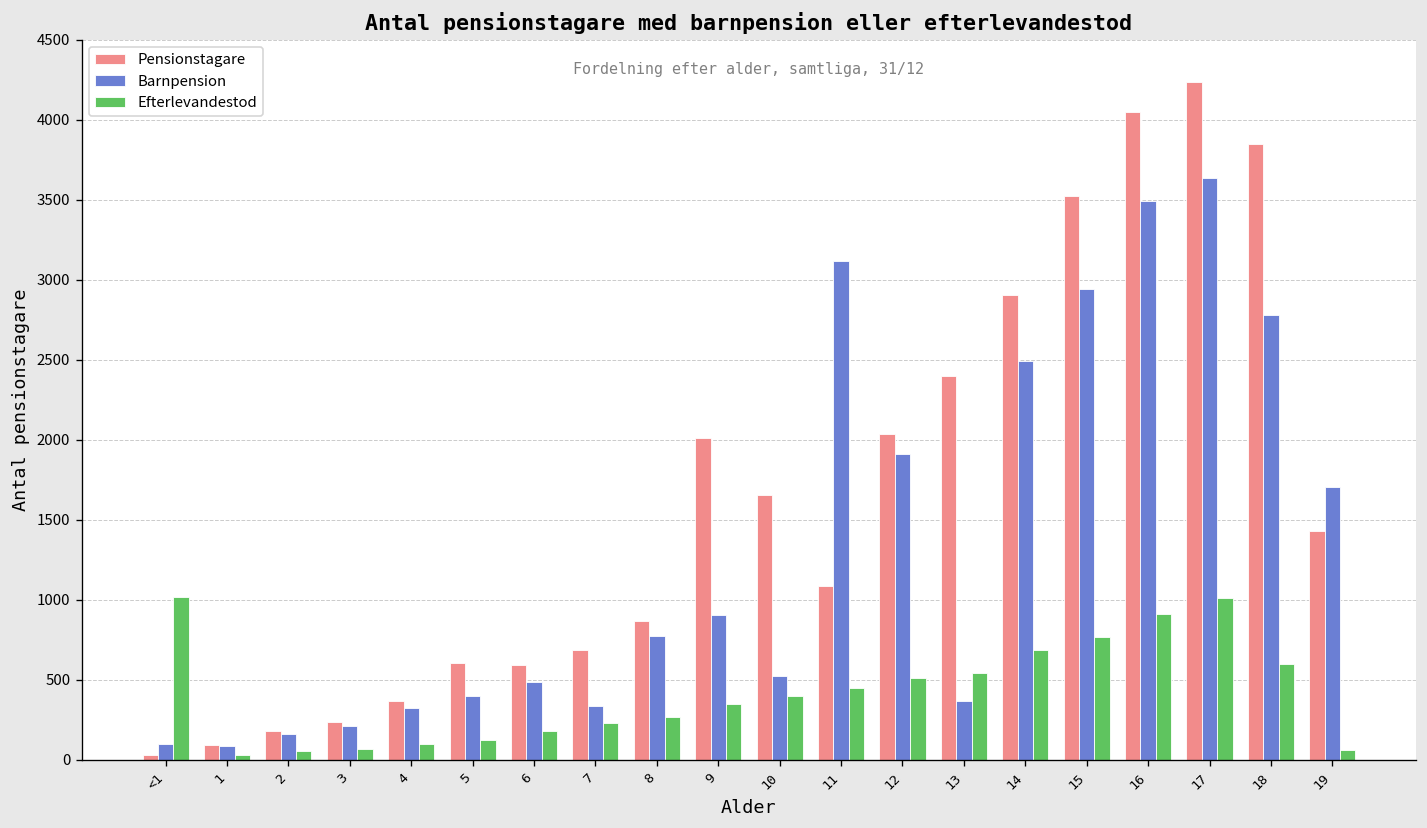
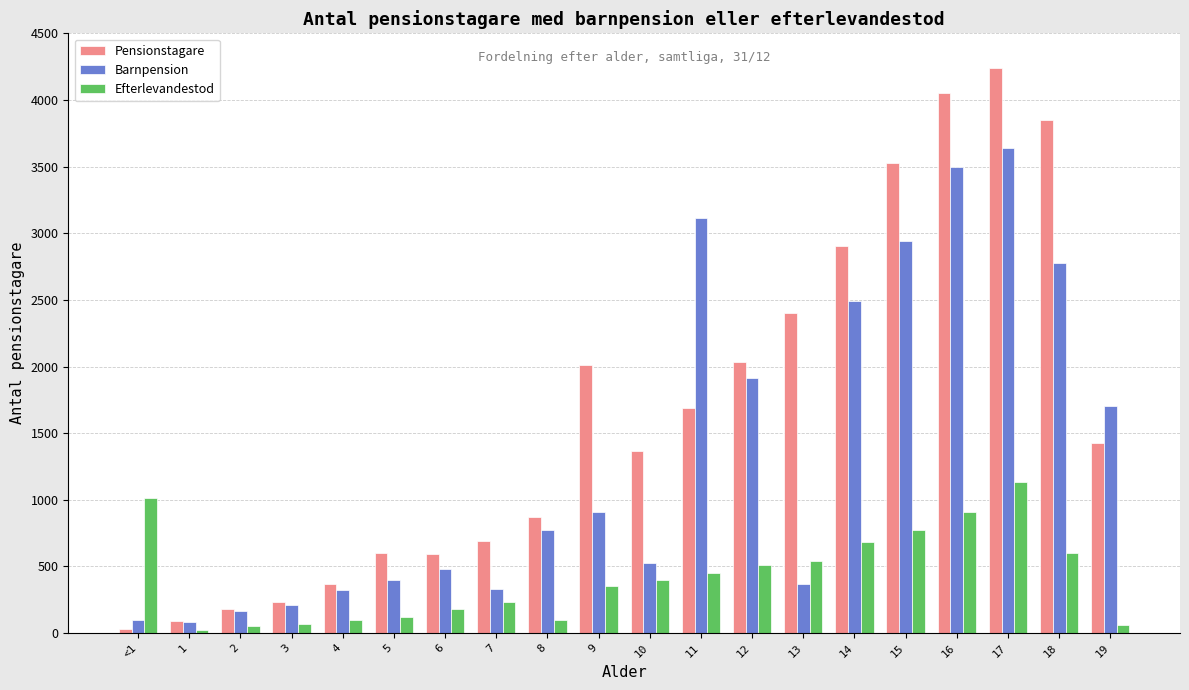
Efterlevandestod, 8: 270 -> 100
Pensionstagare, 10: 1660 -> 1370
Pensionstagare, 11: 1080 -> 1690
Efterlevandestod, 17: 1010 -> 1130
